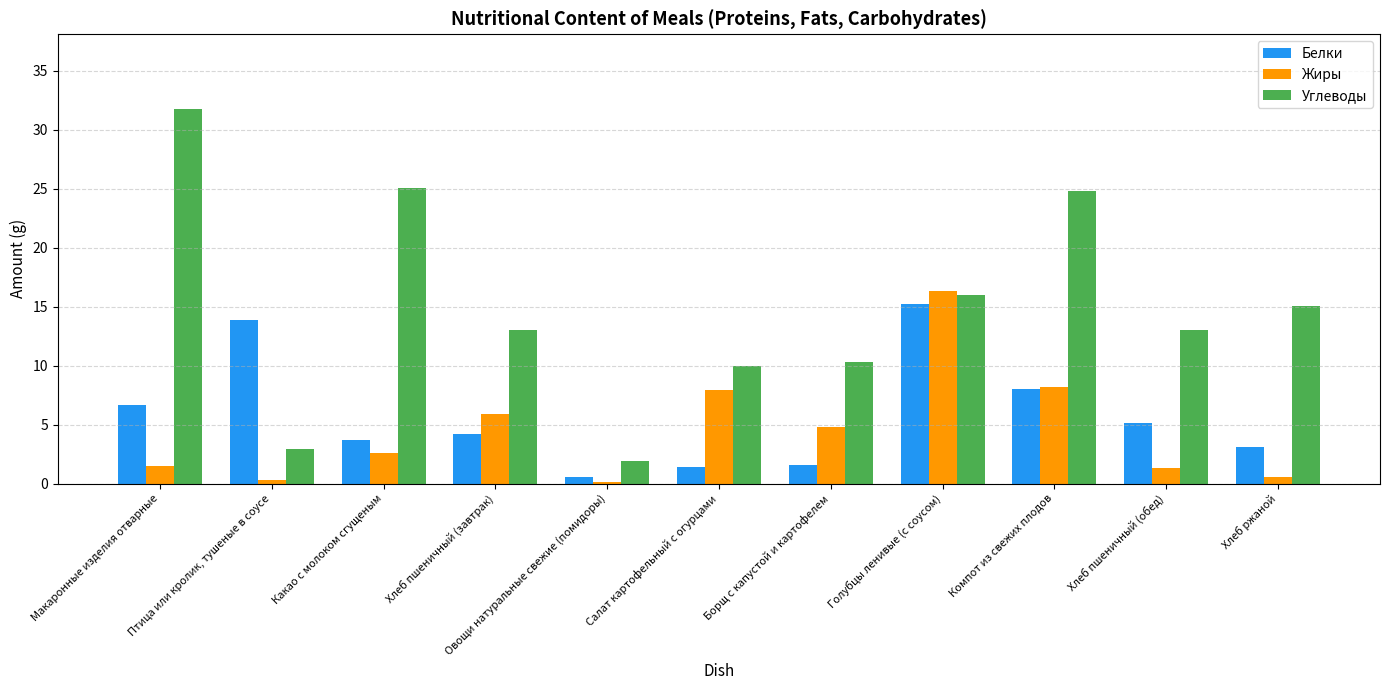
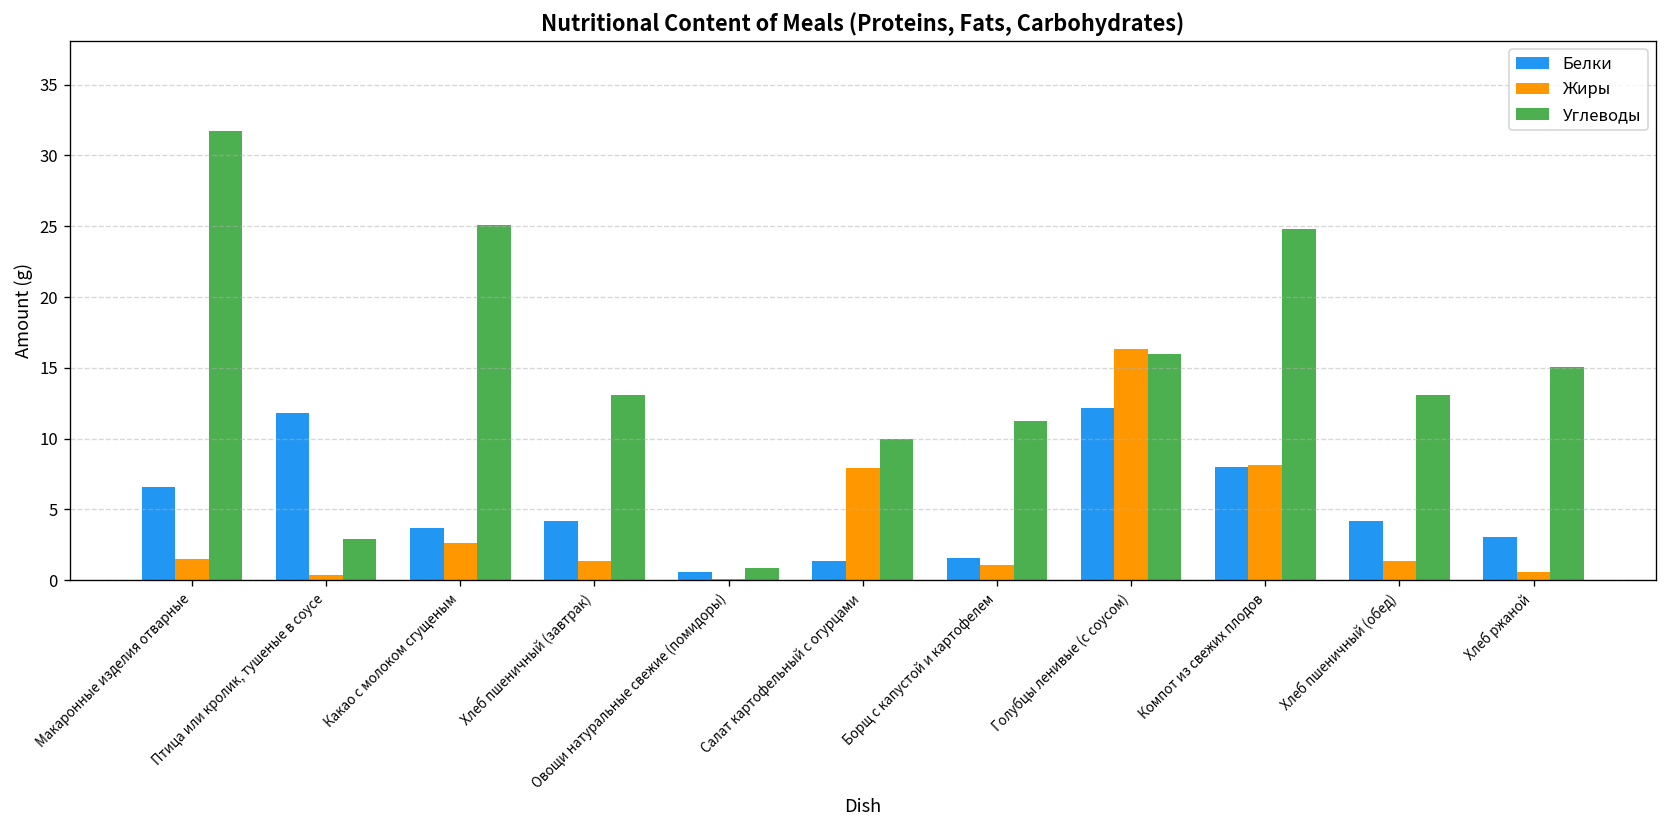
Белки, Птица или кролик, тушеные в соусе: 13.9 -> 11.8
Жиры, Хлеб пшеничный (завтрак): 5.9 -> 1.4
Углеводы, Овощи натуральные свежие (помидоры): 1.9 -> 0.9
Жиры, Борщ с капустой и картофелем: 4.8 -> 1.1
Углеводы, Борщ с капустой и картофелем: 10.3 -> 11.2
Белки, Голубцы ленивые (с соусом): 15.2 -> 12.2
Белки, Хлеб пшеничный (обед): 5.1 -> 4.2
